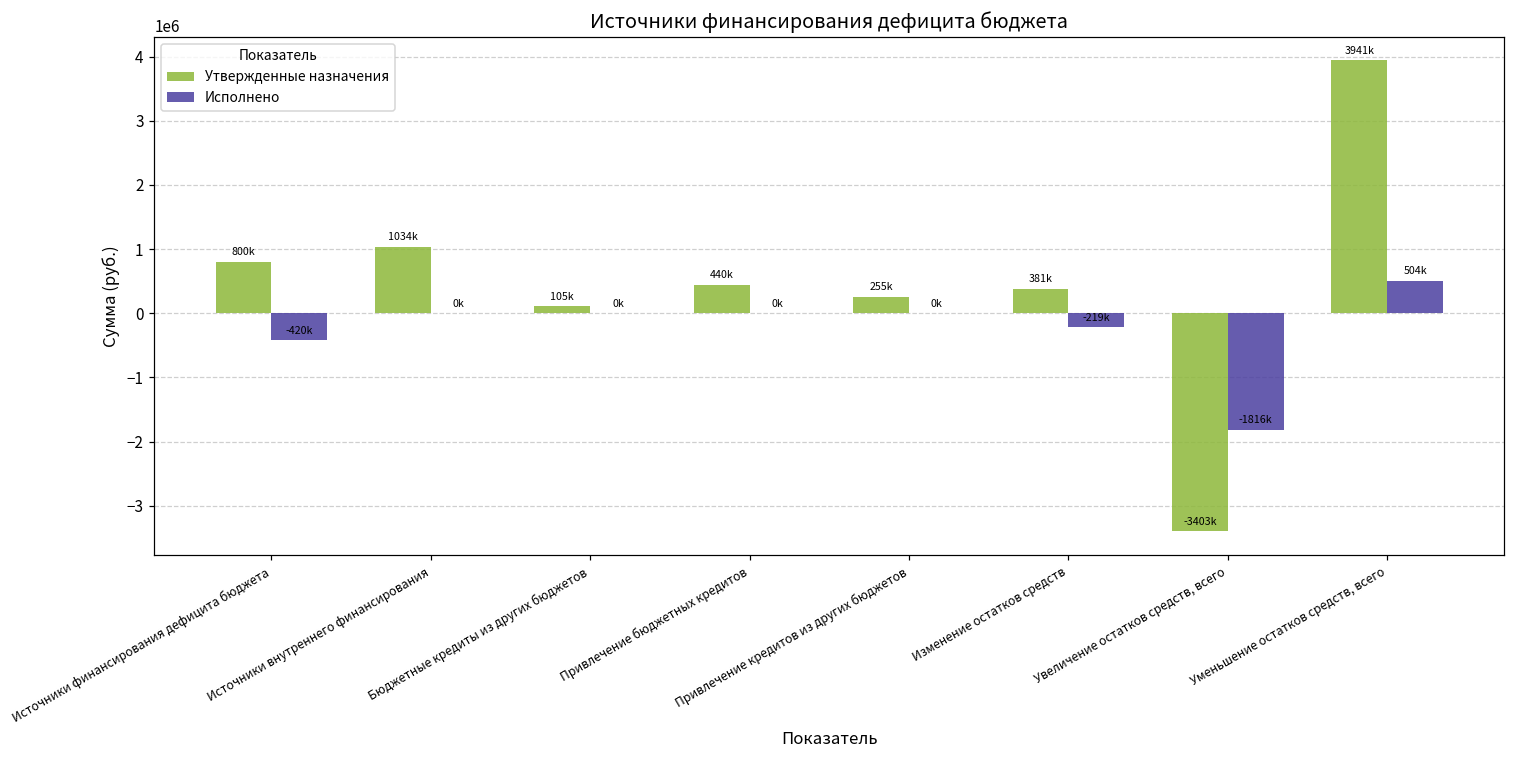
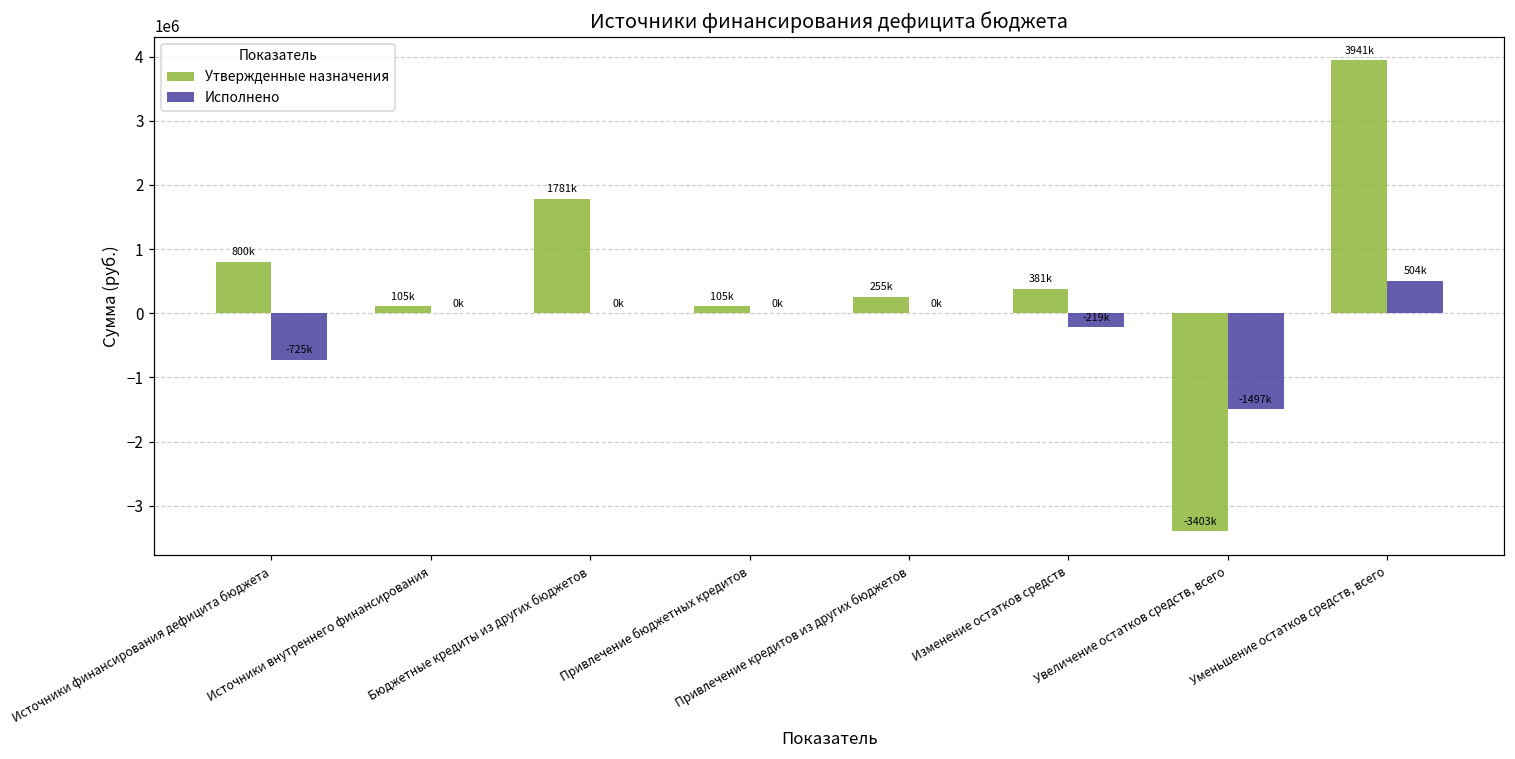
Исполнено, Источники финансирования дефицита бюджета: -420k -> -725k
Утвержденные назначения, Источники внутреннего финансирования: 1034k -> 105k
Утвержденные назначения, Бюджетные кредиты из других бюджетов: 105k -> 1781k
Утвержденные назначения, Привлечение бюджетных кредитов: 440k -> 105k
Исполнено, Увеличение остатков средств, всего: -1816k -> -1497k
